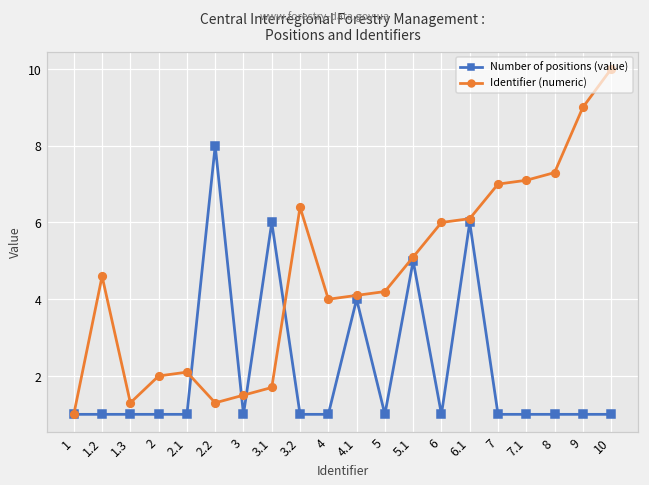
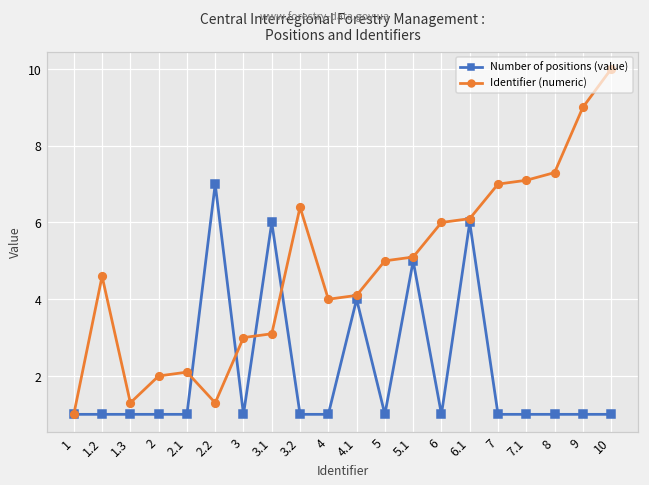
Number of positions (value), 2.2: 8 -> 7
Identifier (numeric), 3: 1.5 -> 3.0
Identifier (numeric), 3.1: 1.7 -> 3.1
Identifier (numeric), 5: 4.2 -> 5.0
